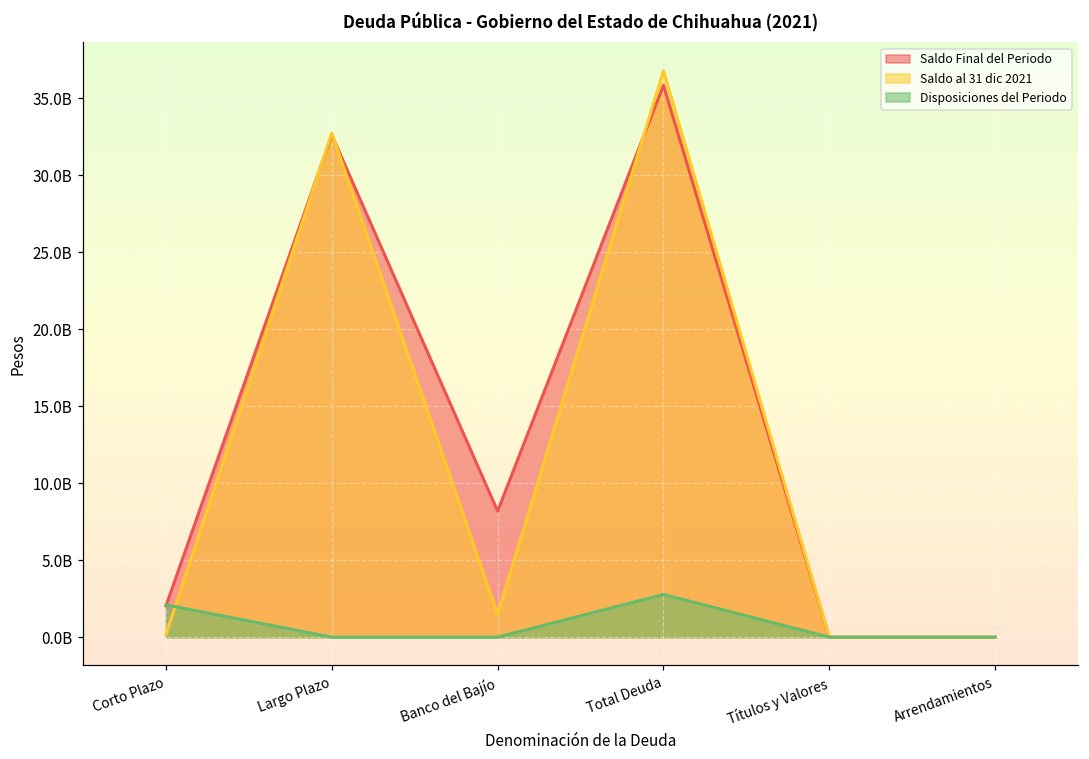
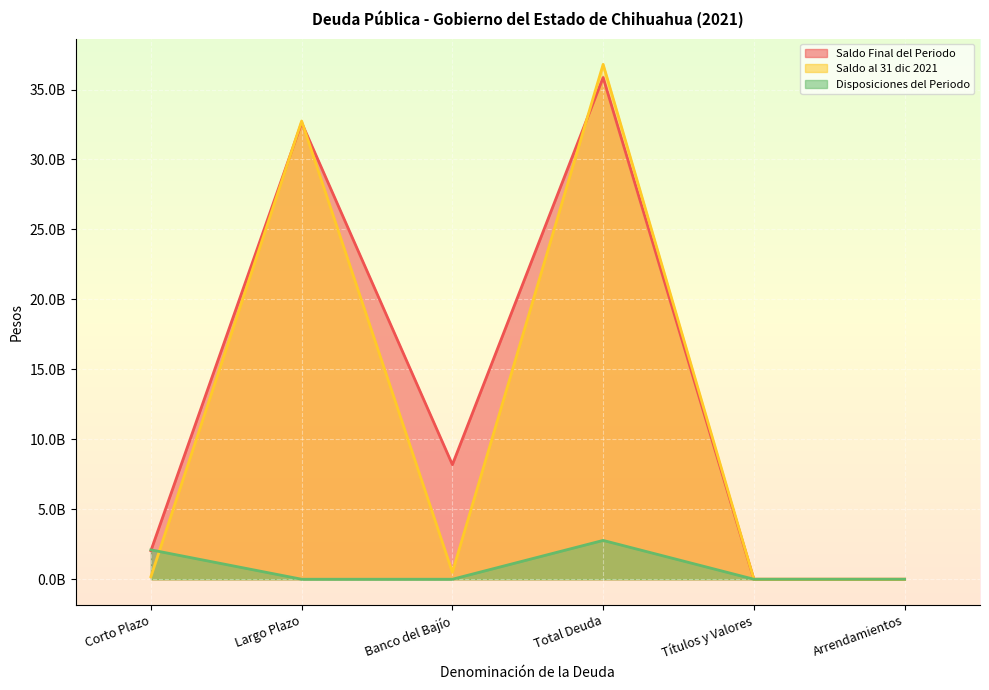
Saldo al 31 dic 2021, Banco del Bajío: 1500000000 -> 500000000
